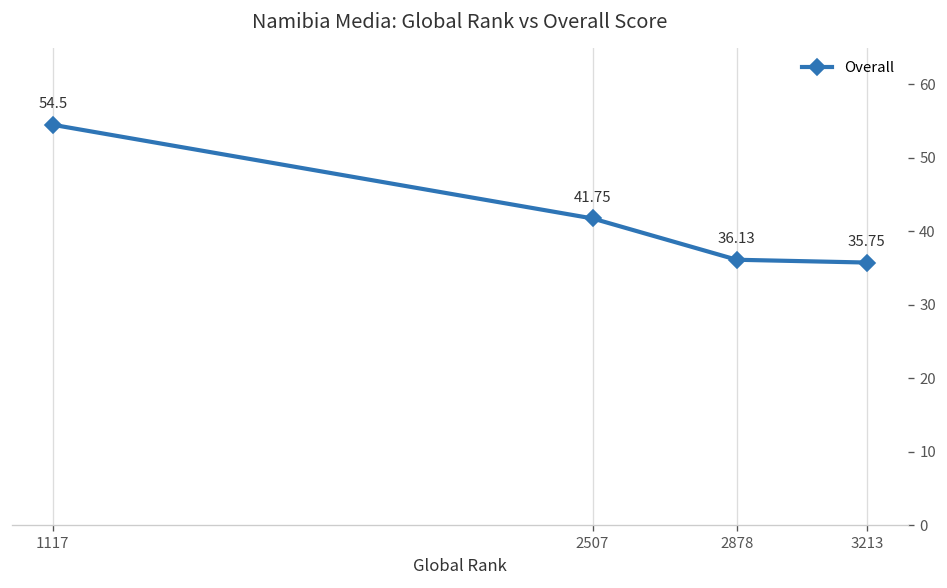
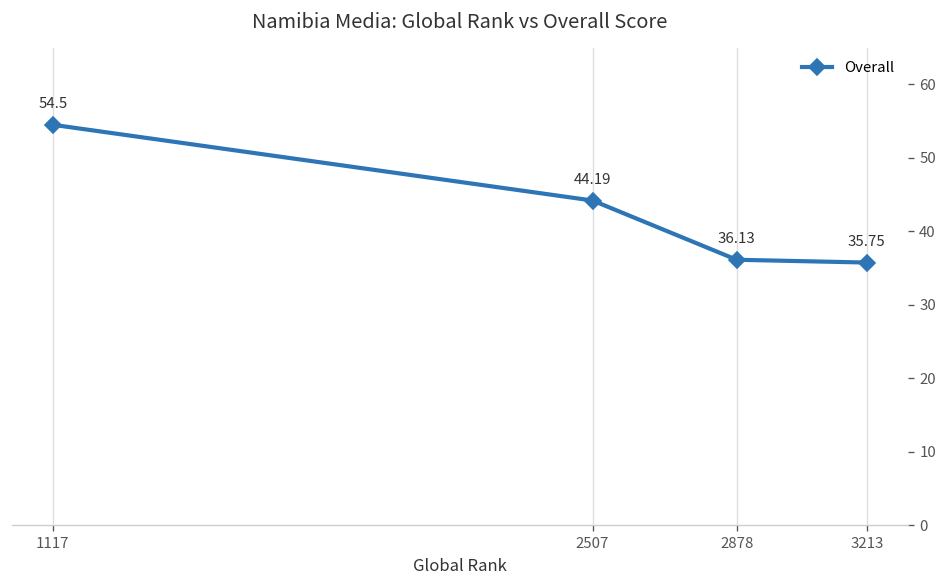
2507: 41.75 -> 44.19
